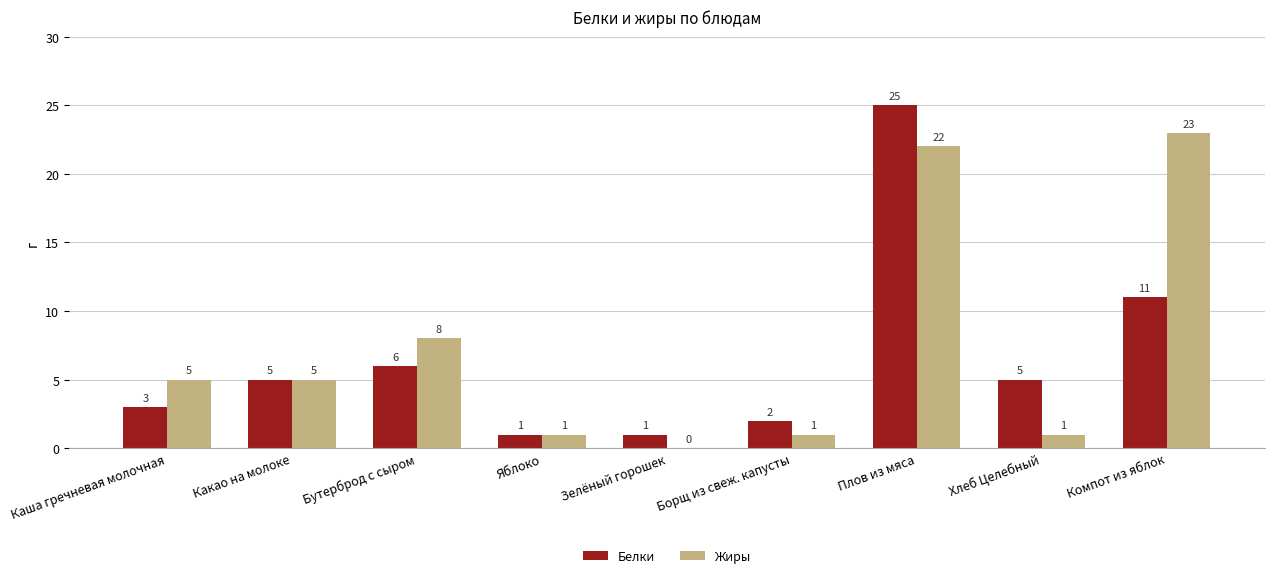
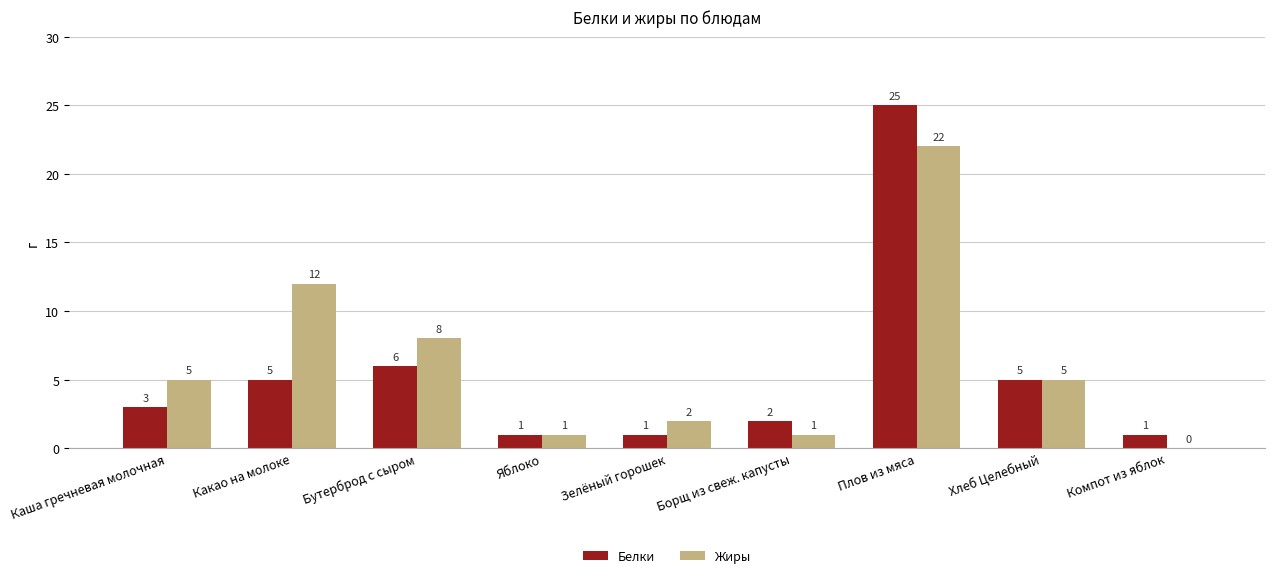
Жиры, Какао на молоке: 5 -> 12
Жиры, Зелёный горошек: 0 -> 2
Жиры, Хлеб Целебный: 1 -> 5
Белки, Компот из яблок: 11 -> 1
Жиры, Компот из яблок: 23 -> 0
